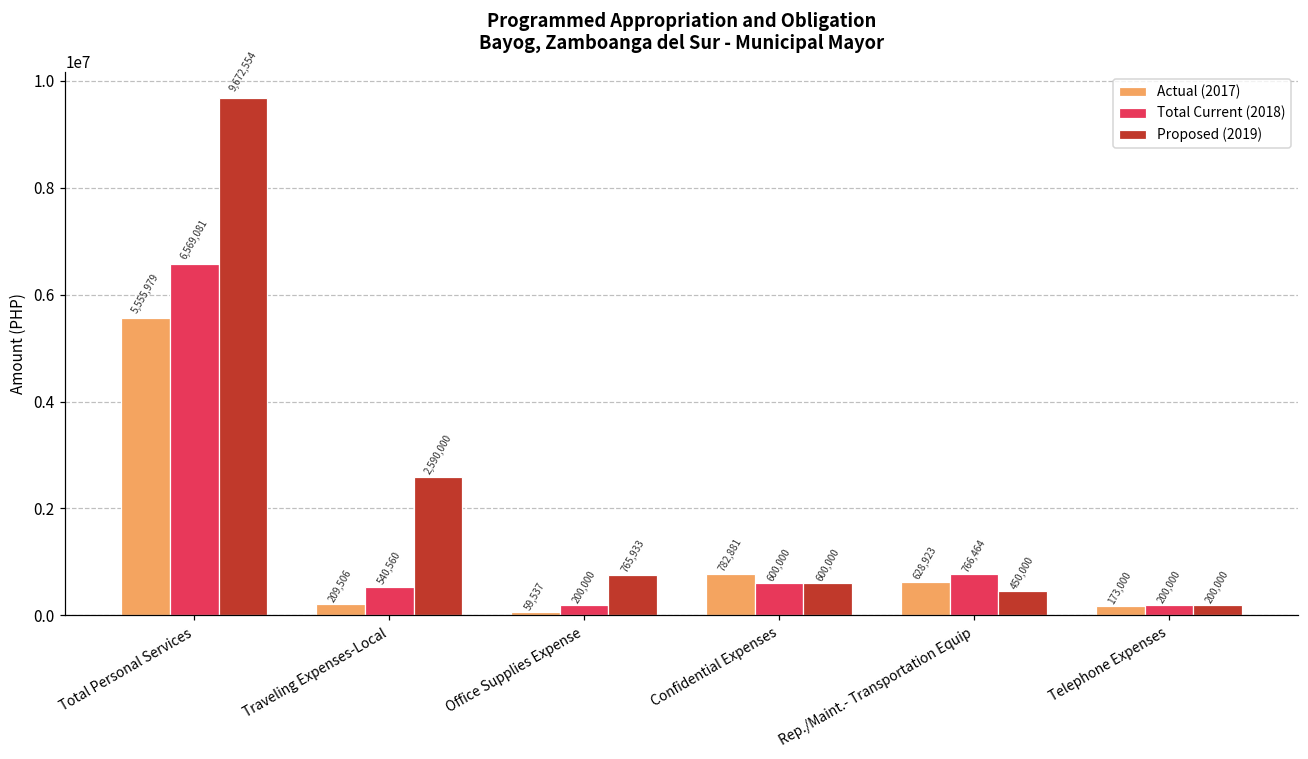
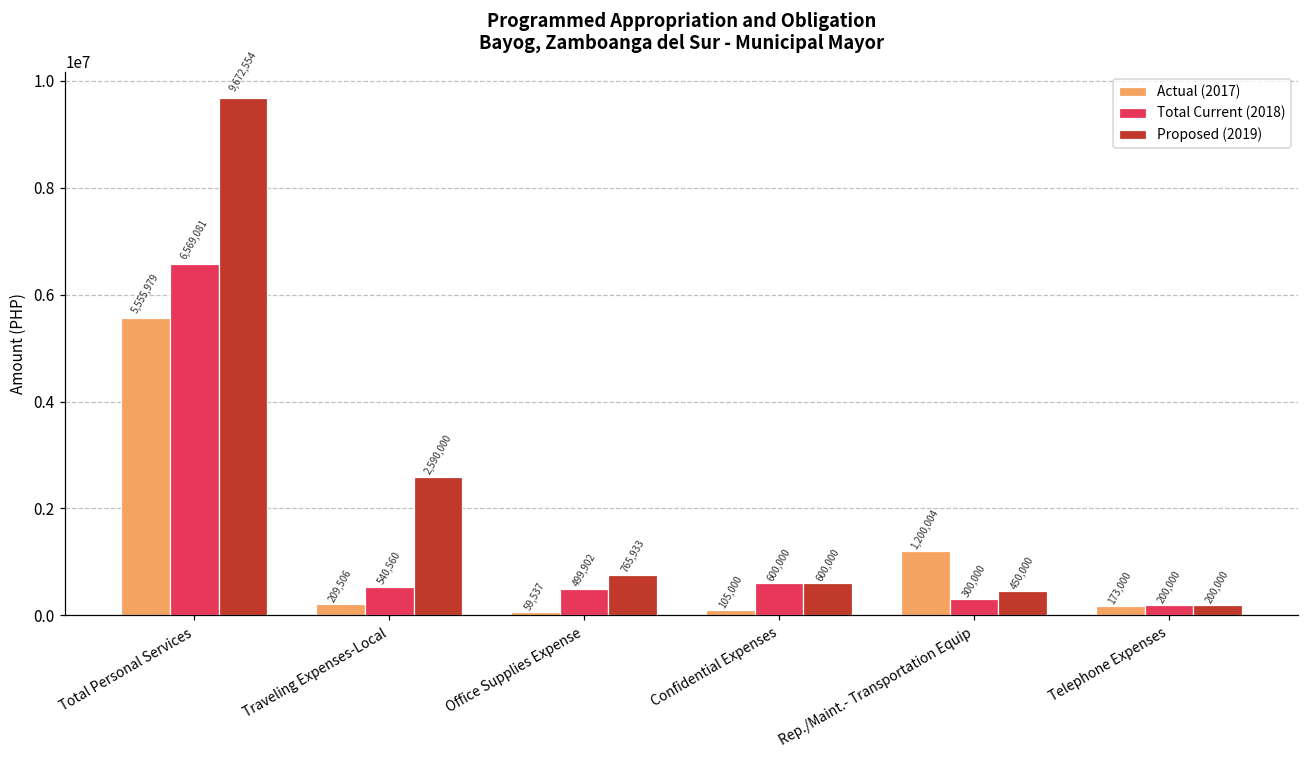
Total Current (2018), Office Supplies Expense: 200,000 -> 499,902
Actual (2017), Confidential Expenses: 782,881 -> 105,000
Actual (2017), Rep./Maint.- Transportation Equip: 628,923 -> 1,200,004
Total Current (2018), Rep./Maint.- Transportation Equip: 766,464 -> 300,000
